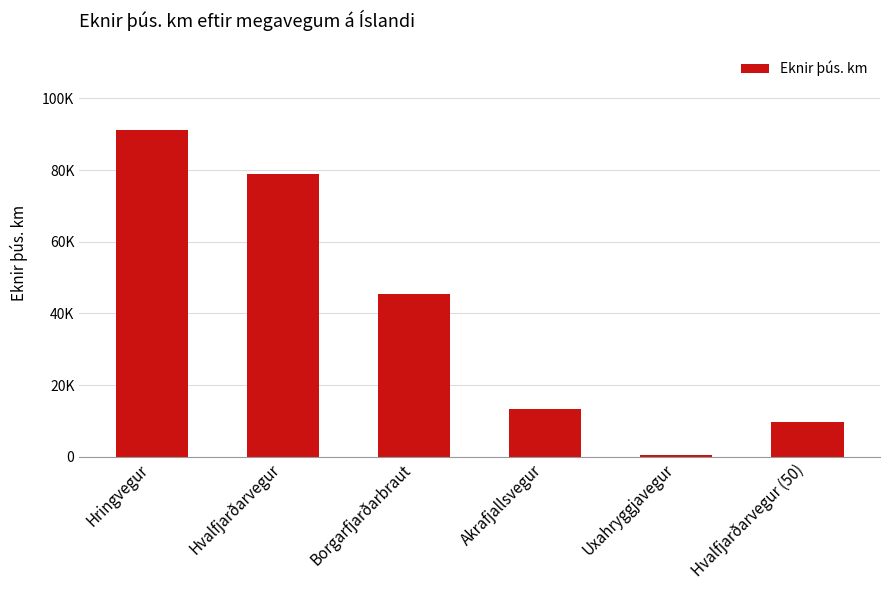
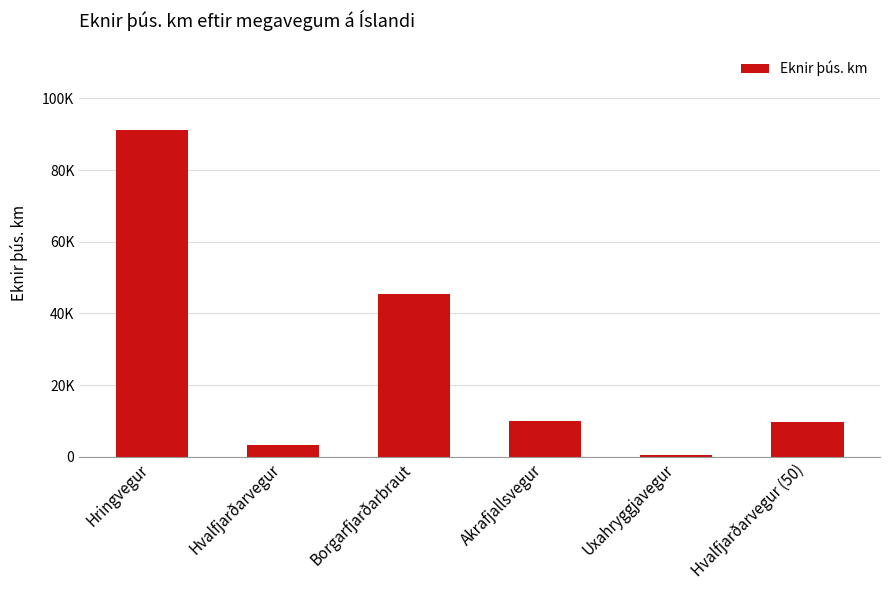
Hvalfjarðarvegur: 79000 -> 3000
Akrafjallsvegur: 13000 -> 10000
